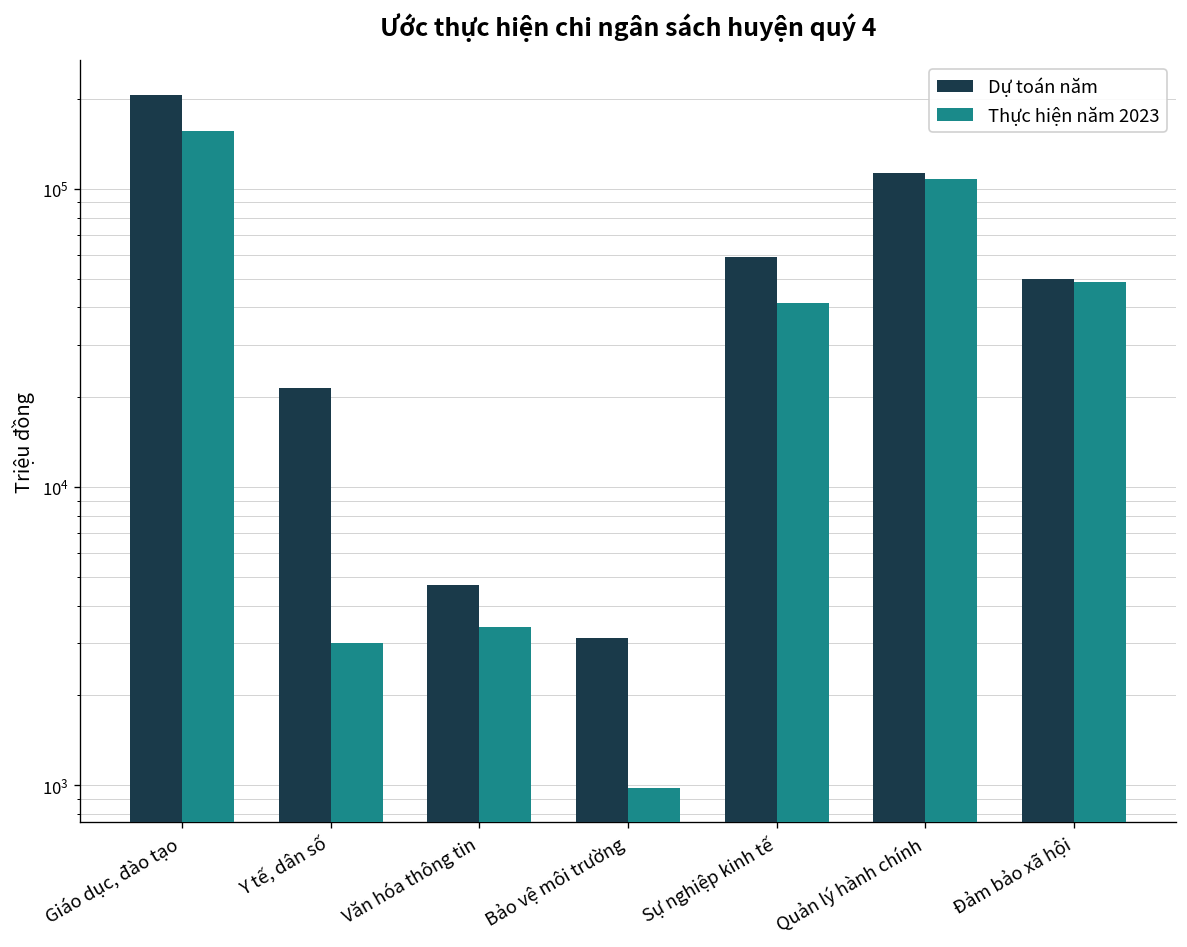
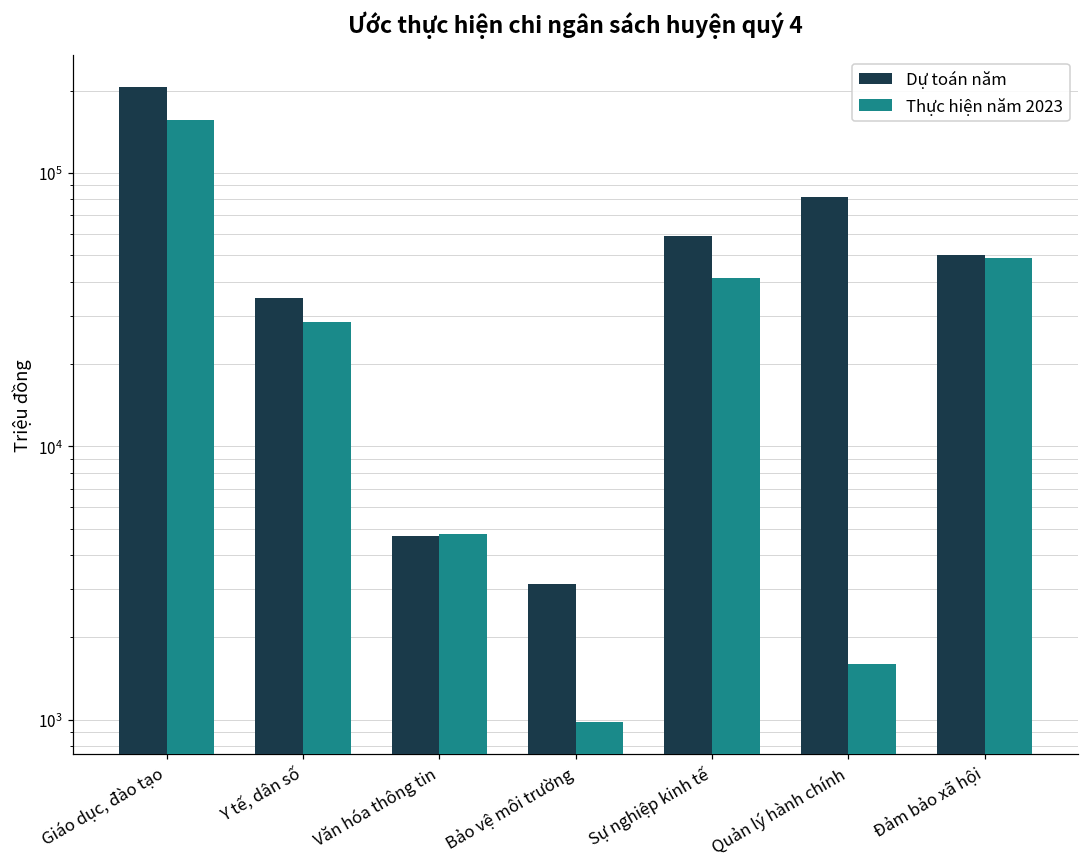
Dự toán năm, Y tế, dân số: 21000 -> 35000
Thực hiện năm 2023, Y tế, dân số: 3000 -> 28000
Thực hiện năm 2023, Văn hóa thông tin: 3400 -> 4800
Dự toán năm, Quản lý hành chính: 110000 -> 82000
Thực hiện năm 2023, Quản lý hành chính: 110000 -> 1600
